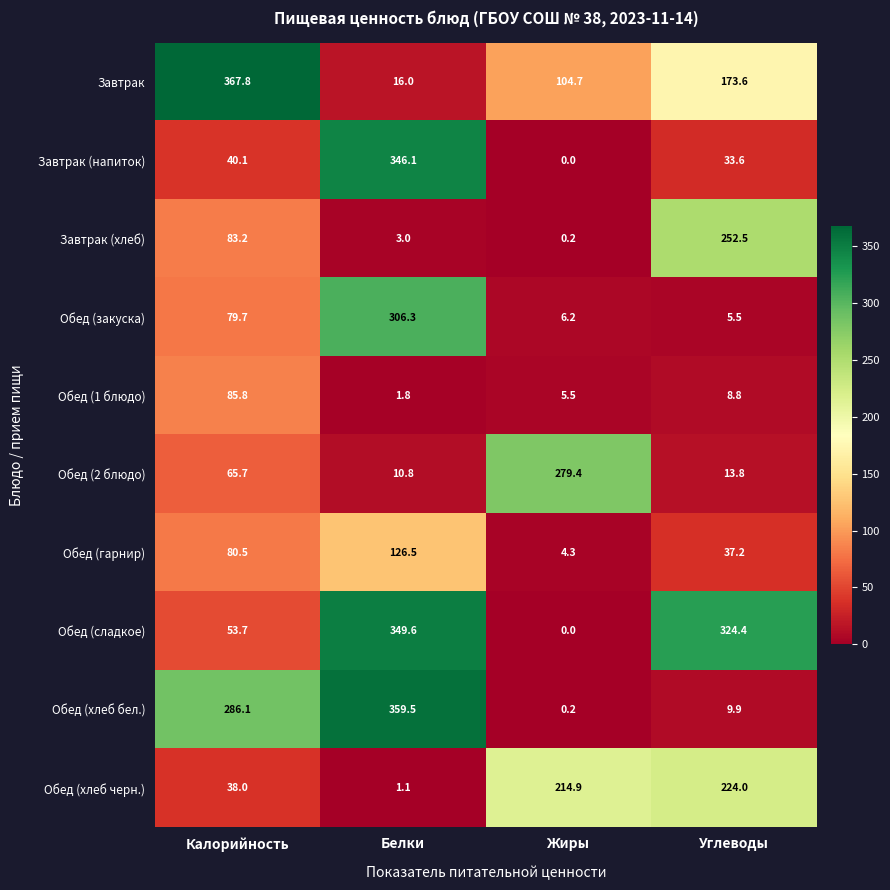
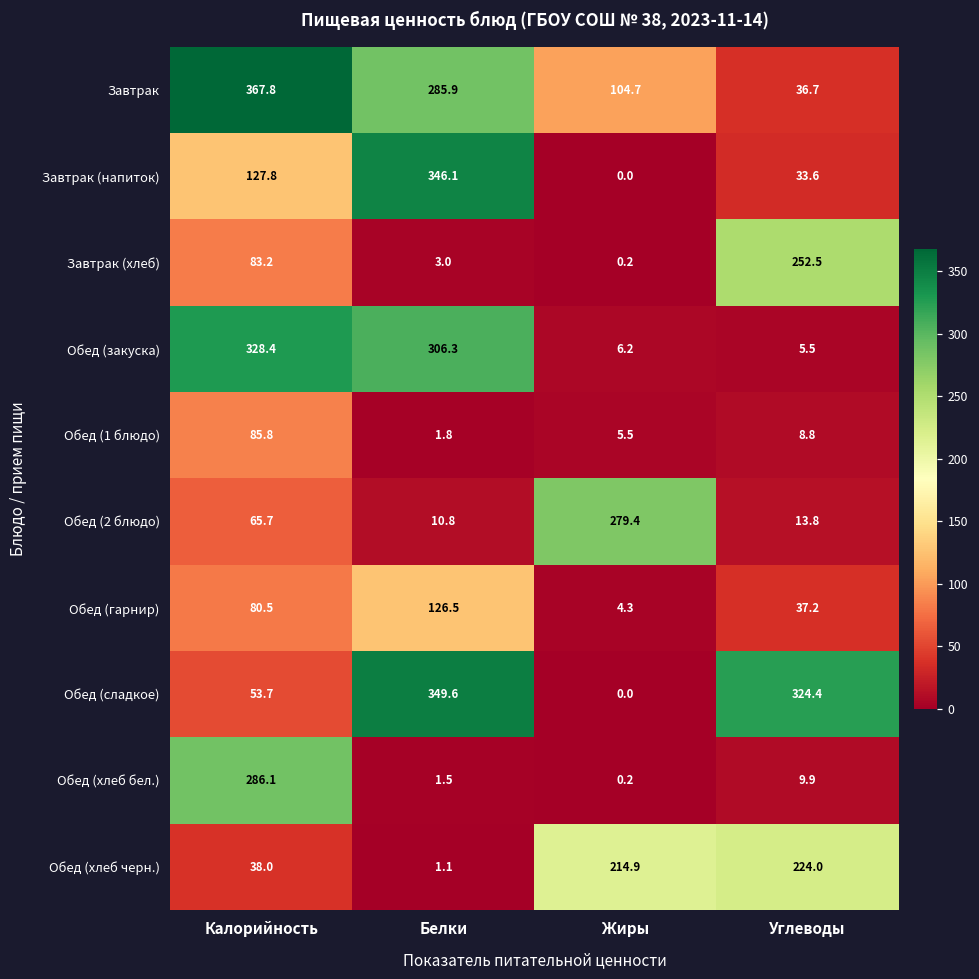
Завтрак, Белки: 16.0 -> 285.9
Завтрак, Углеводы: 173.6 -> 36.7
Завтрак (напиток), Калорийность: 40.1 -> 127.8
Обед (закуска), Калорийность: 79.7 -> 328.4
Обед (хлеб бел.), Белки: 359.5 -> 1.5
